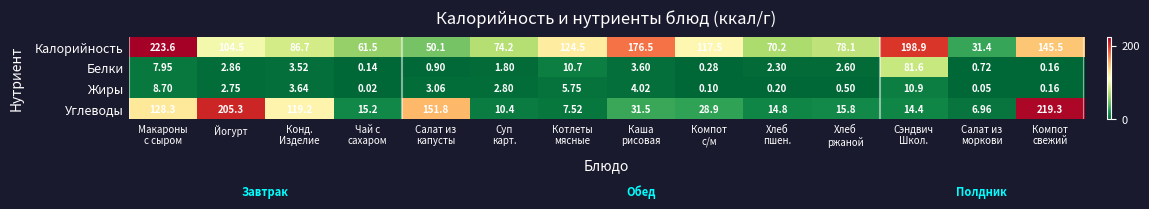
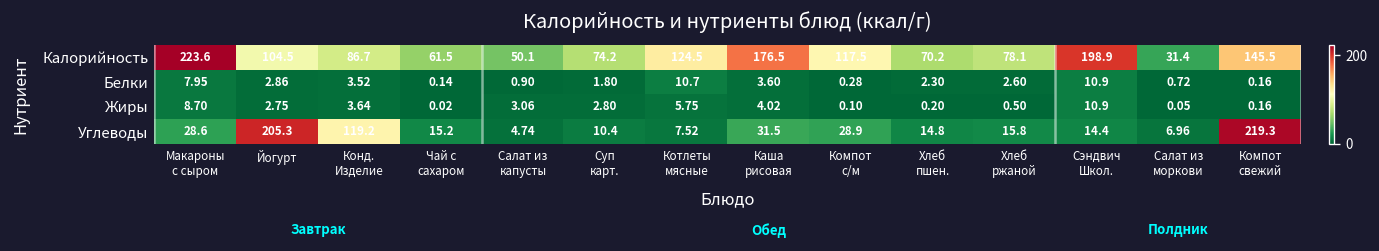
Белки, Сэндвич Школ.: 81.6 -> 10.9
Углеводы, Макароны с сыром: 128.3 -> 28.6
Углеводы, Салат из капусты: 151.8 -> 4.74
